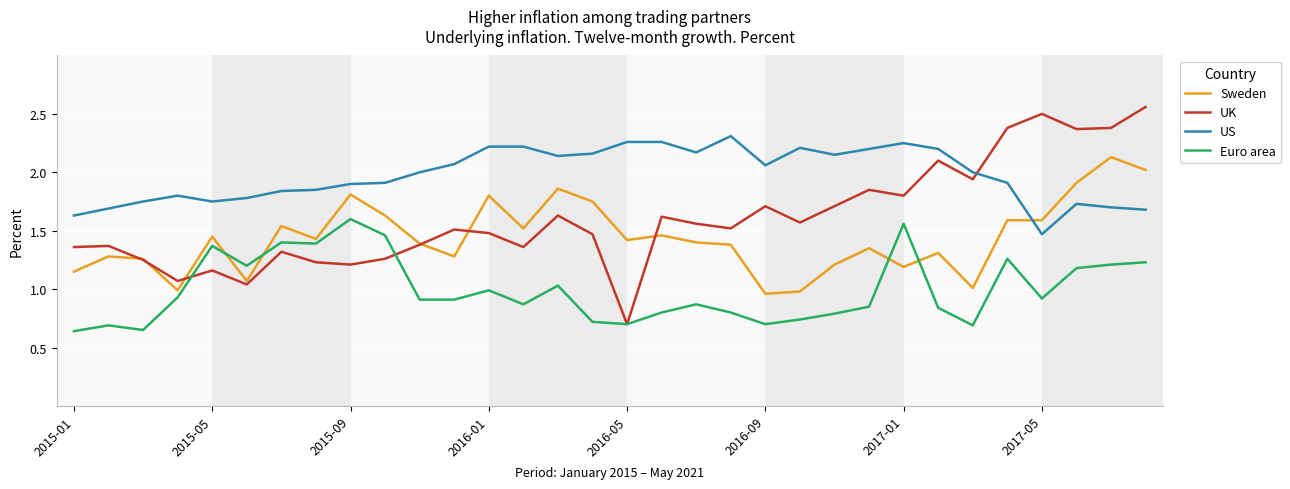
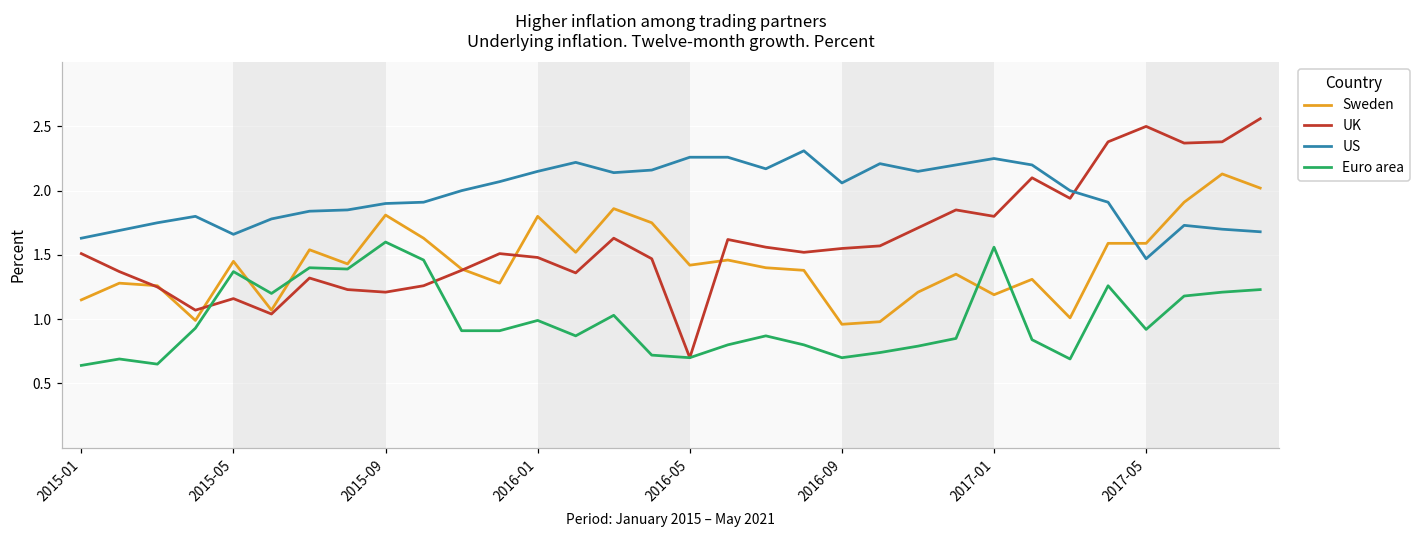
UK, 2015-01: 1.36 -> 1.51
US, 2015-05: 1.75 -> 1.66
US, 2016-01: 2.22 -> 2.15
UK, 2016-09: 1.71 -> 1.55
